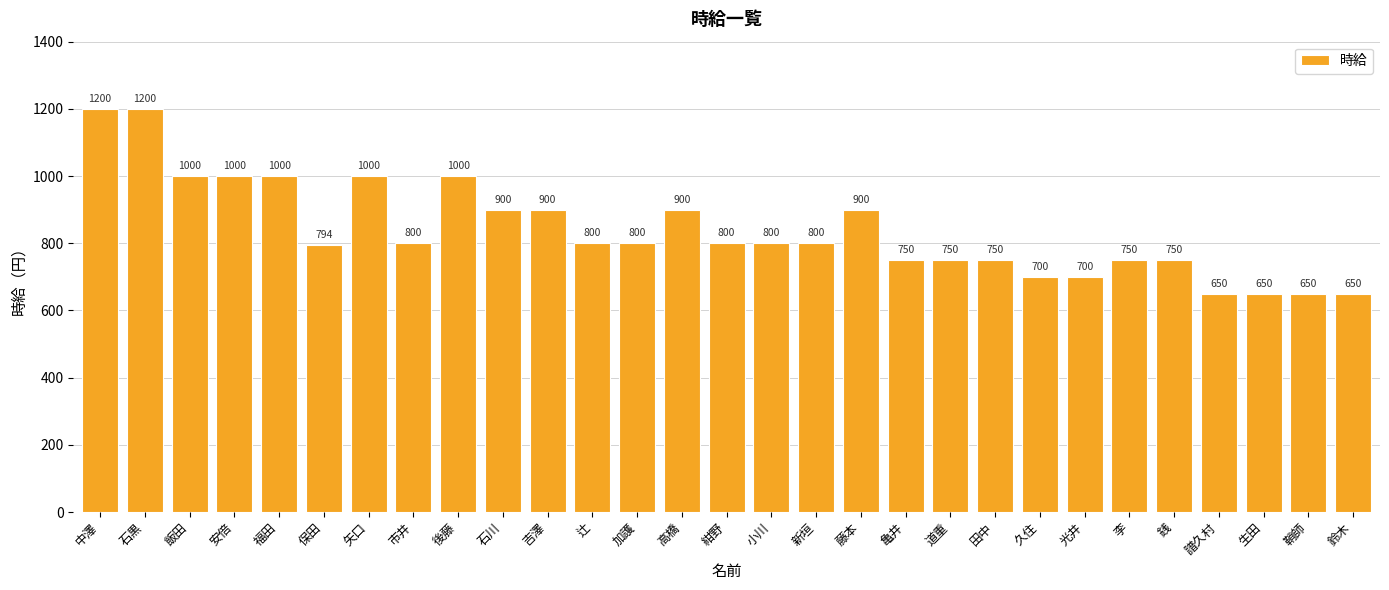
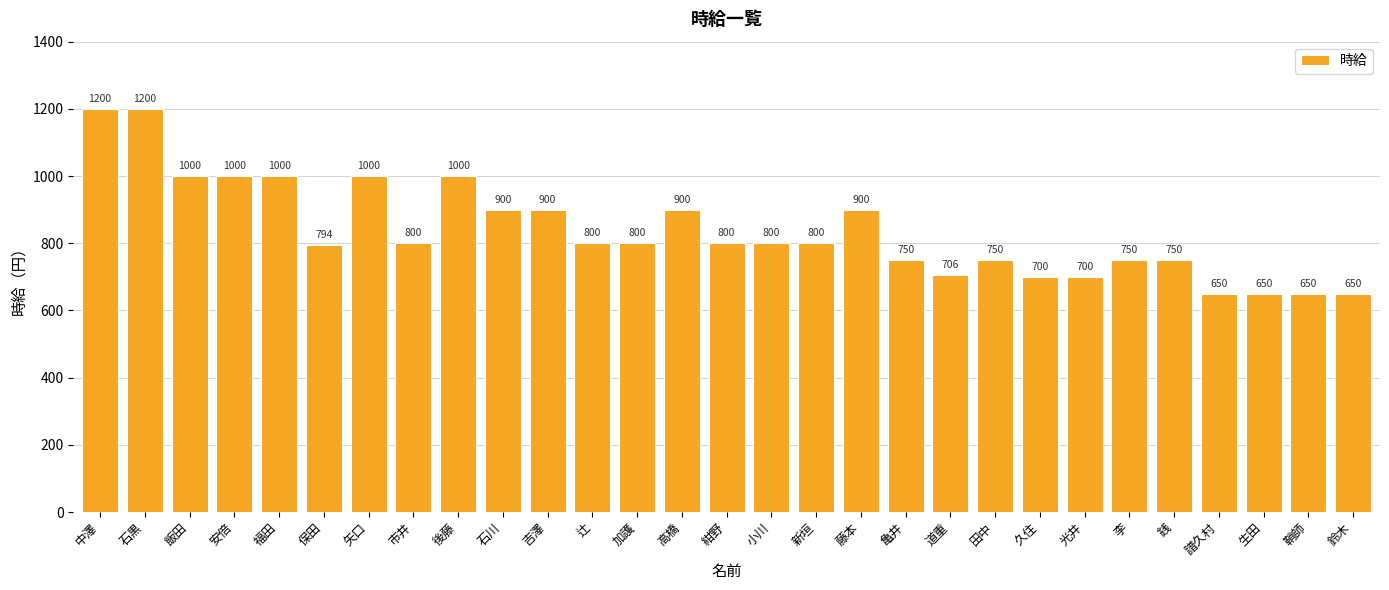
道重: 750 -> 706
